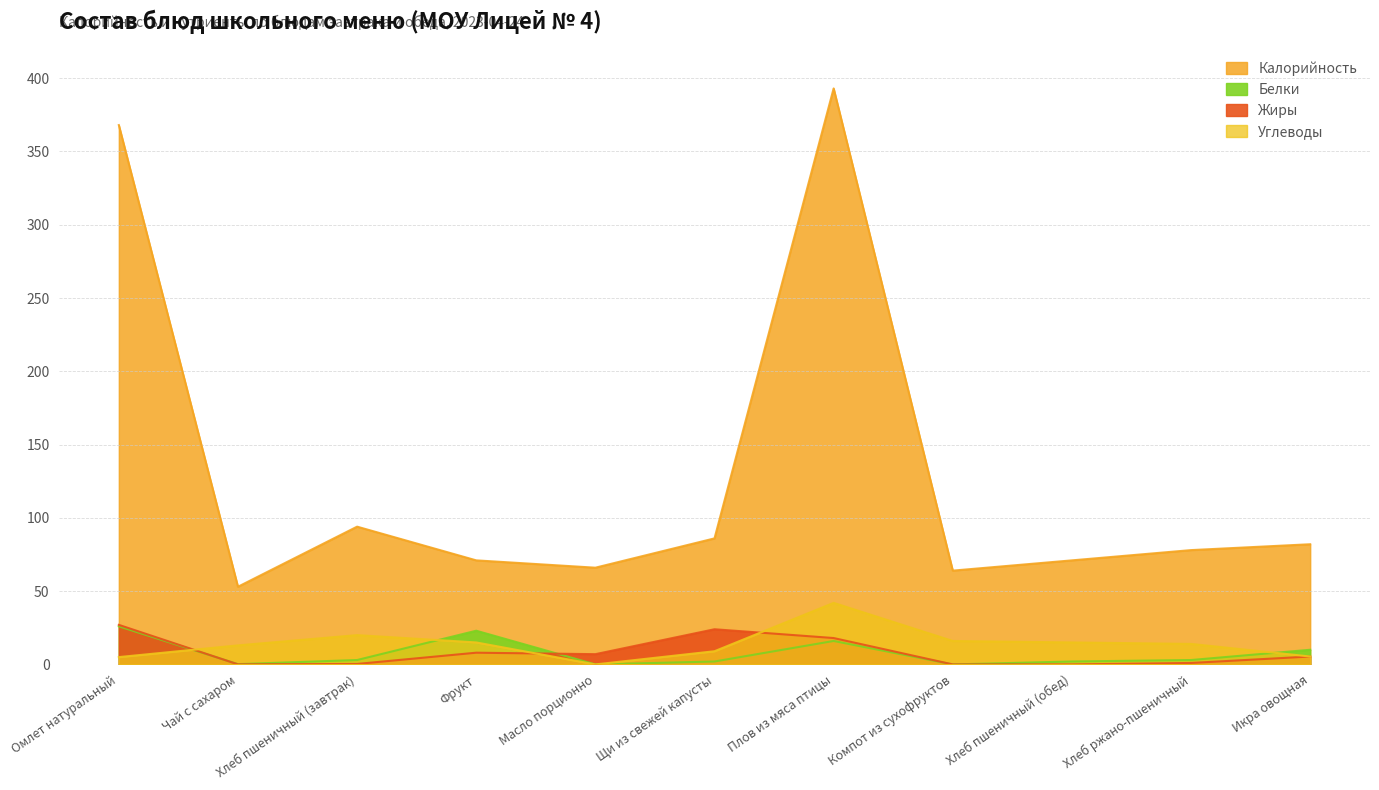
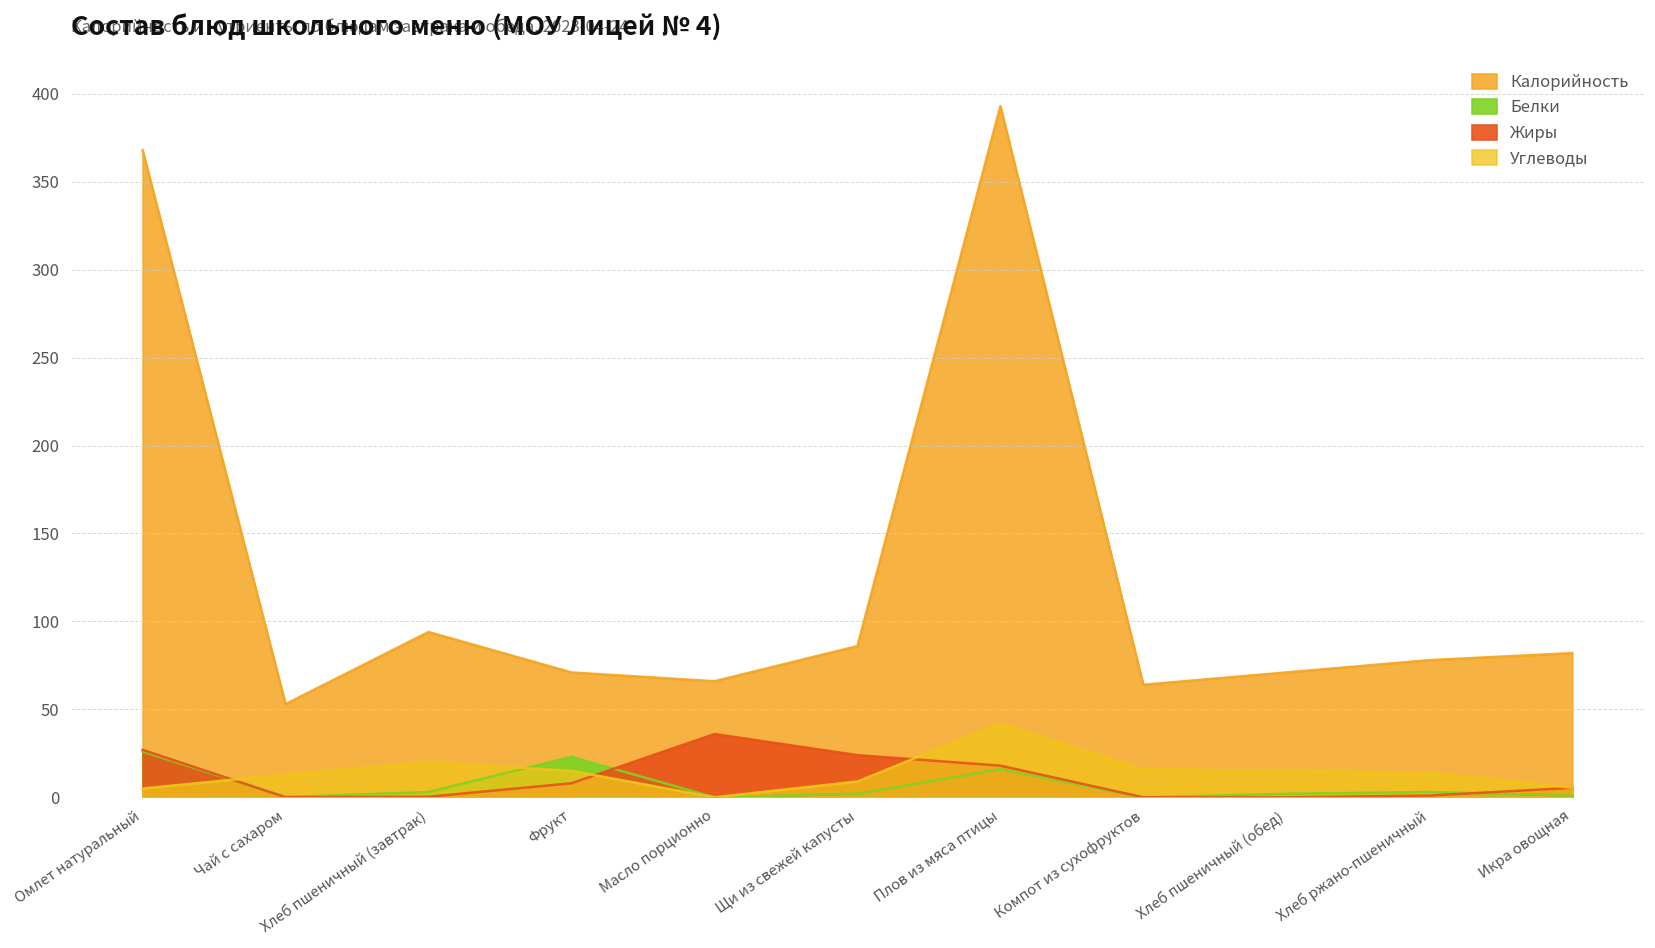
Жиры, Масло порционно: 7 -> 36
Белки, Икра овощная: 10 -> 1
